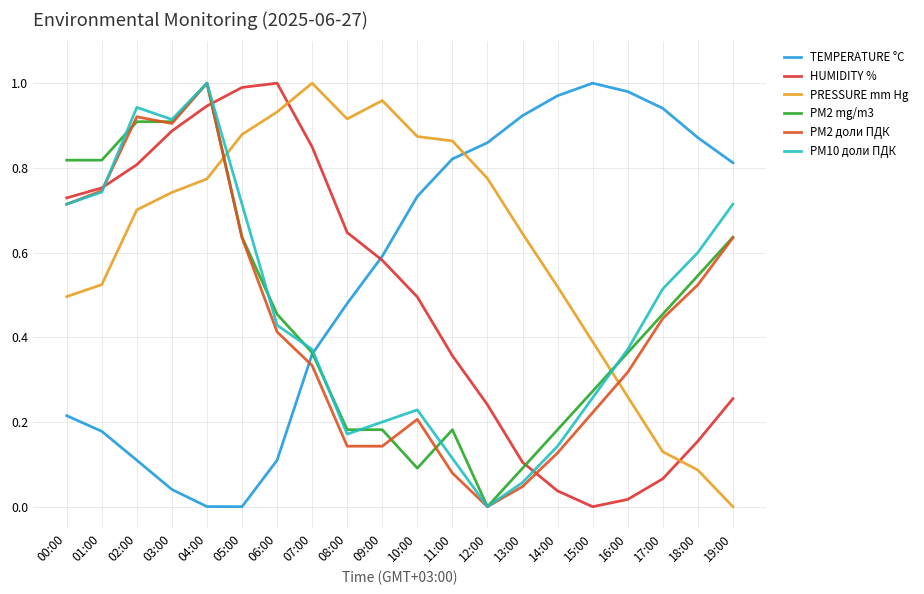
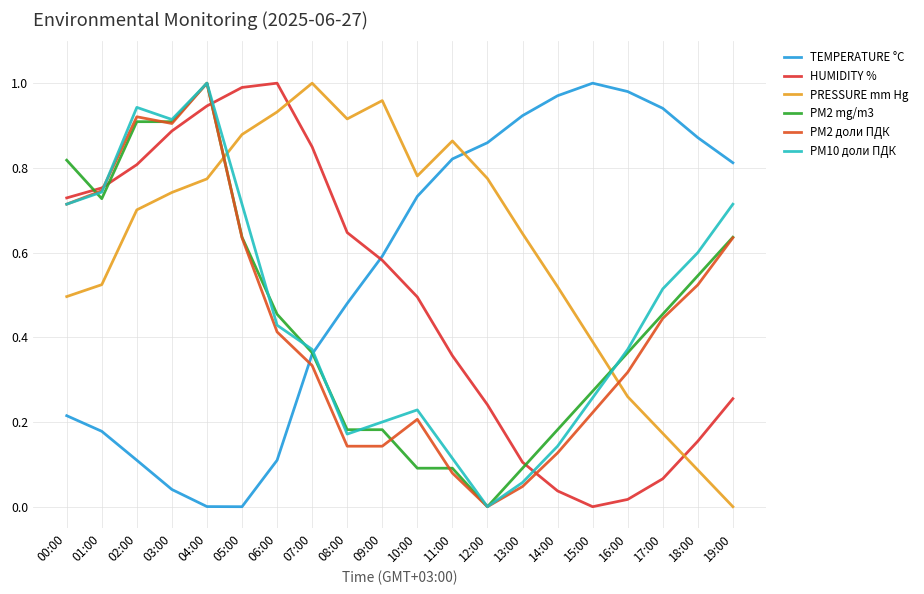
PM2 mg/m3, 01:00: 0.82 -> 0.73
PRESSURE mm Hg, 10:00: 0.87 -> 0.78
PM2 mg/m3, 11:00: 0.18 -> 0.09
PRESSURE mm Hg, 17:00: 0.13 -> 0.17
